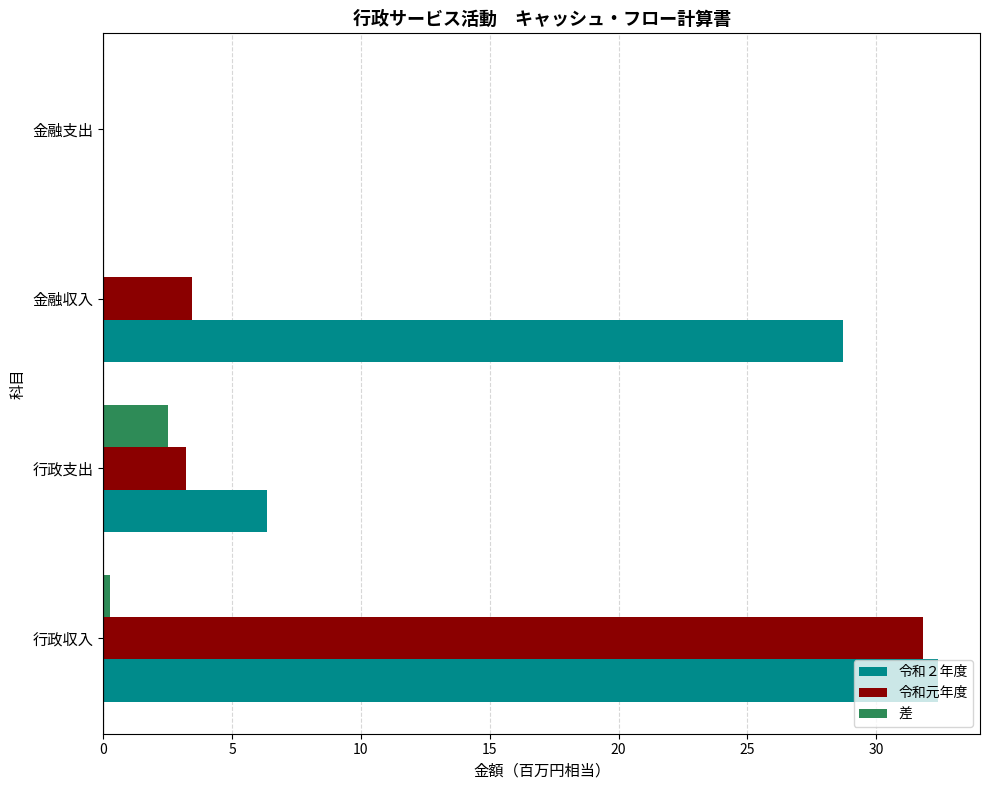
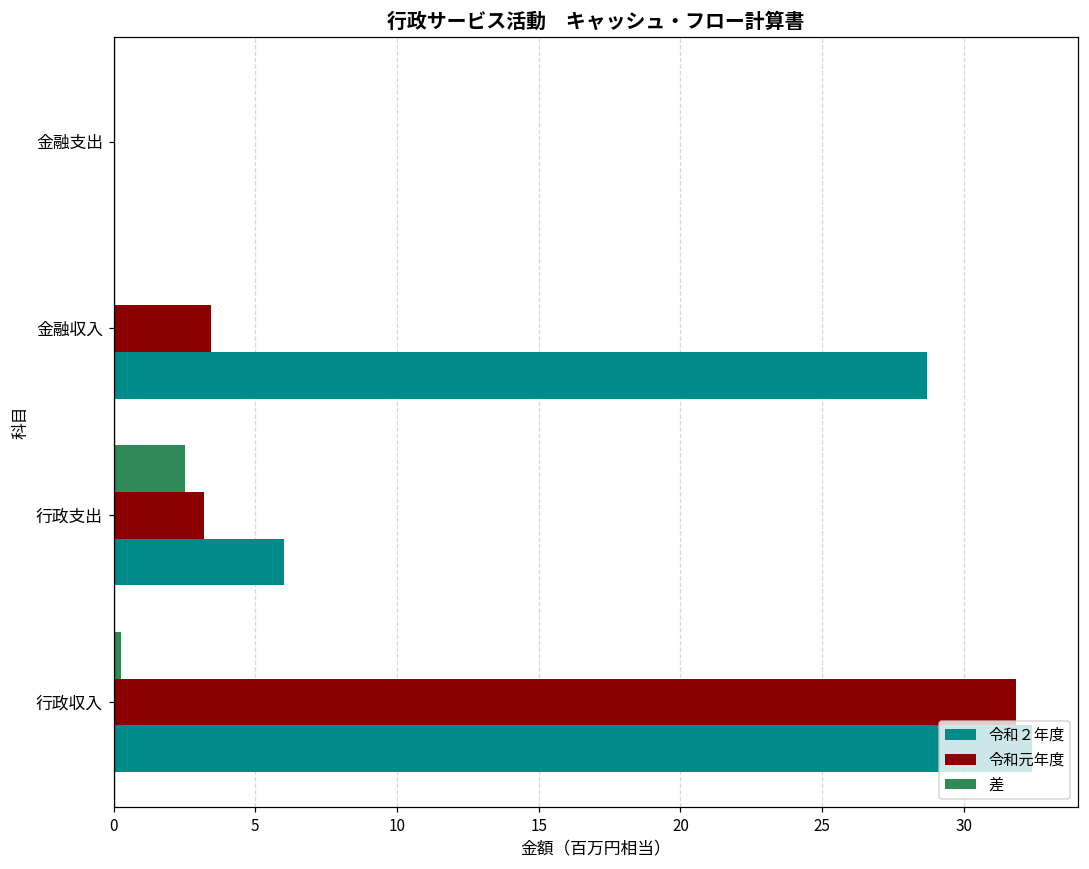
令和２年度, 行政支出: 6.4 -> 6.0
